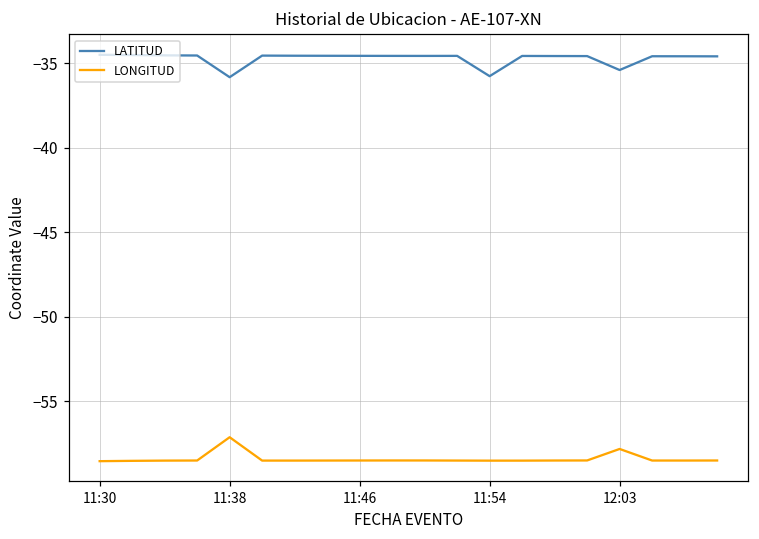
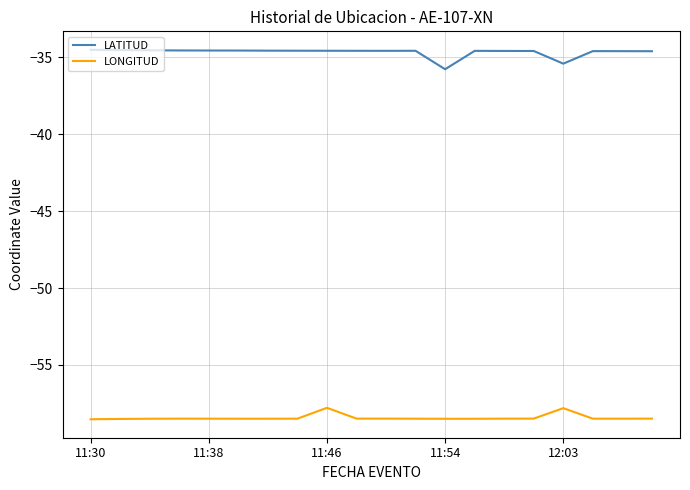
LATITUD, 11:38: -35.8 -> -34.6
LONGITUD, 11:38: -57.1 -> -58.5
LONGITUD, 11:46: -58.5 -> -57.8
